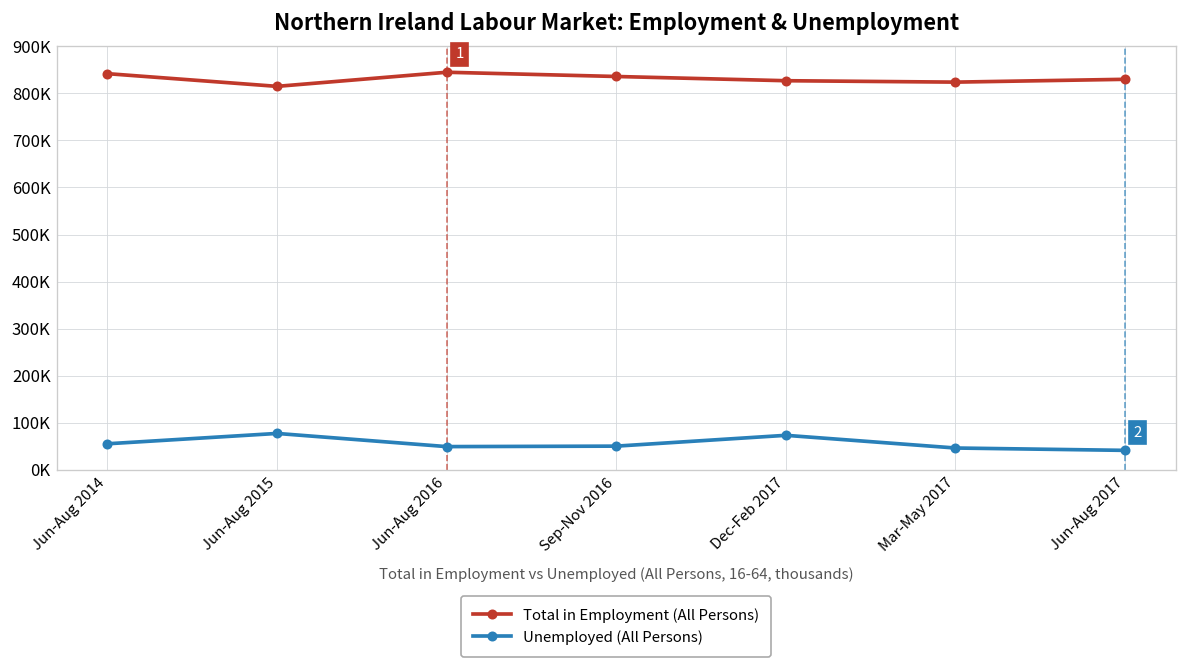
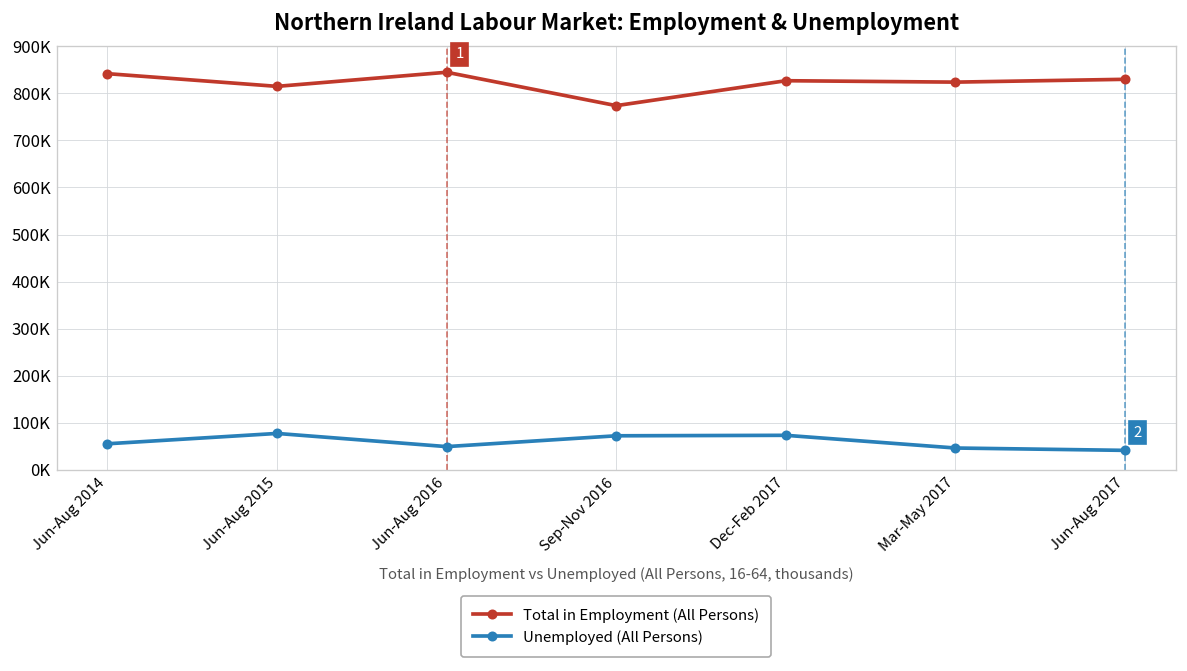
Total in Employment (All Persons), Sep-Nov 2016: 840000 -> 770000
Unemployed (All Persons), Sep-Nov 2016: 50000 -> 70000
